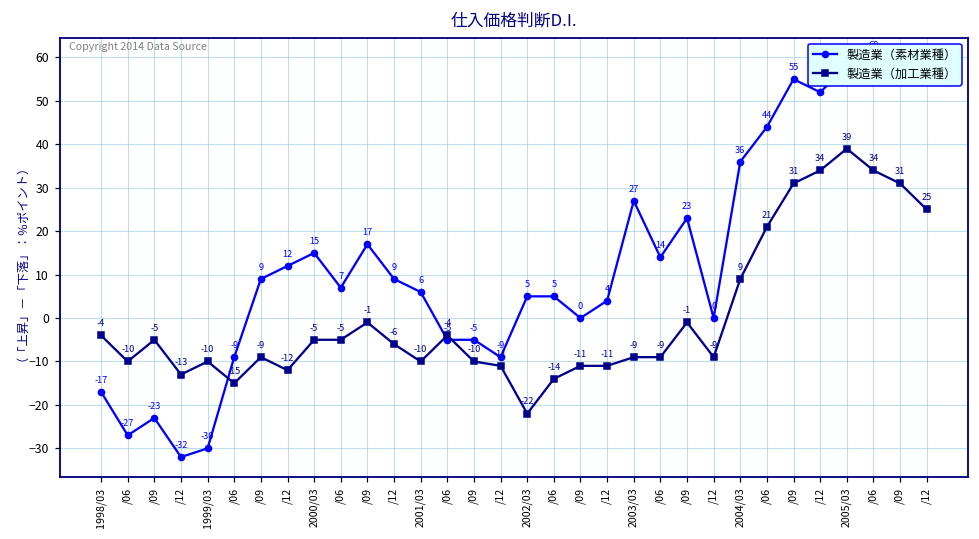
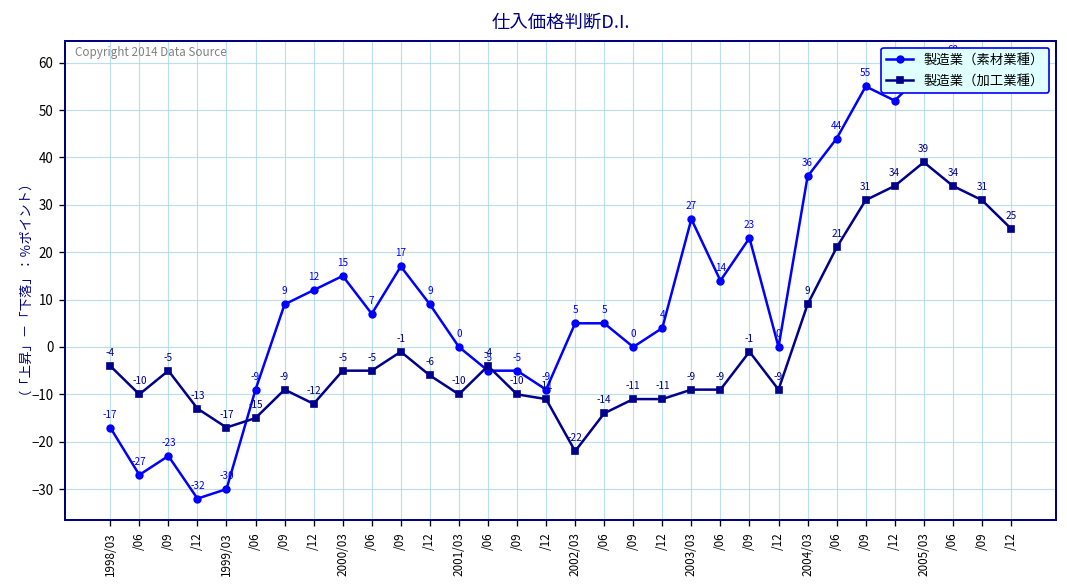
製造業（加工業種）, 1999/03: -10 -> -17
製造業（素材業種）, 2001/03: 6 -> 0
